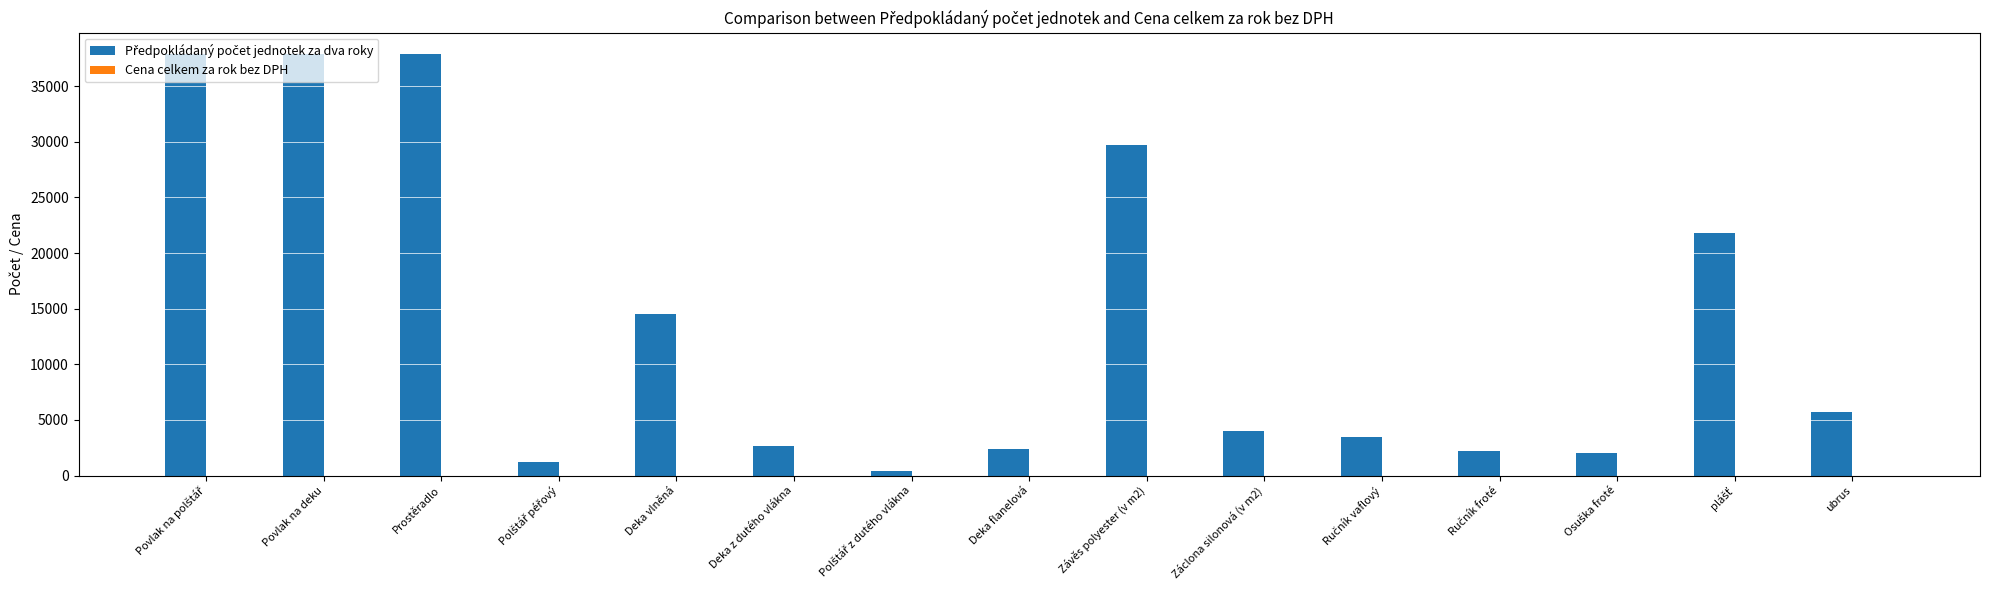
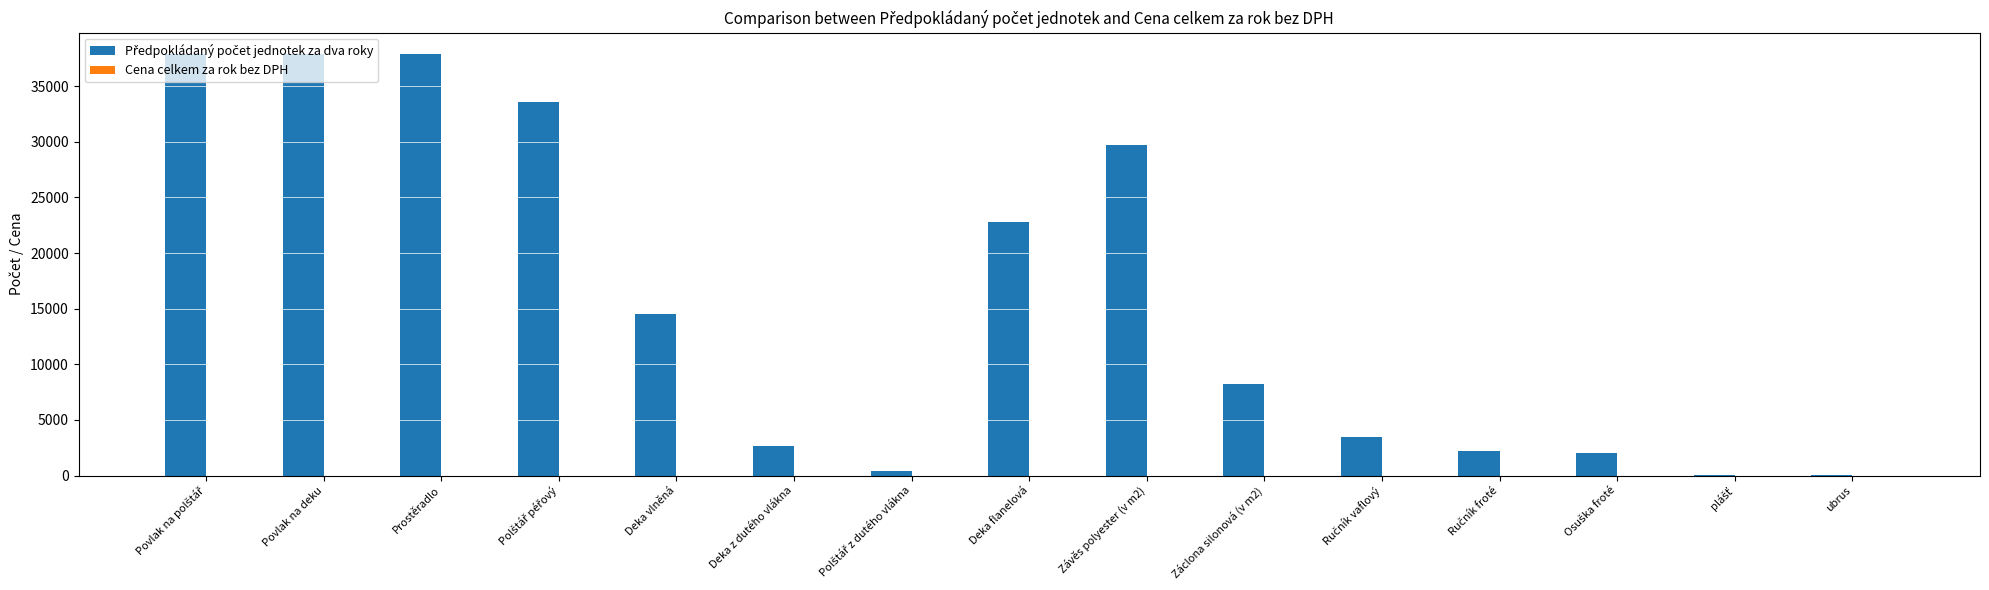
Předpokládaný počet jednotek za dva roky, Polštář péřový: 1200 -> 33600
Předpokládaný počet jednotek za dva roky, Deka flanelová: 2400 -> 22800
Předpokládaný počet jednotek za dva roky, Záclona silonová (v m2): 4000 -> 8300
Předpokládaný počet jednotek za dva roky, plášť: 21800 -> 0
Předpokládaný počet jednotek za dva roky, ubrus: 5700 -> 0
